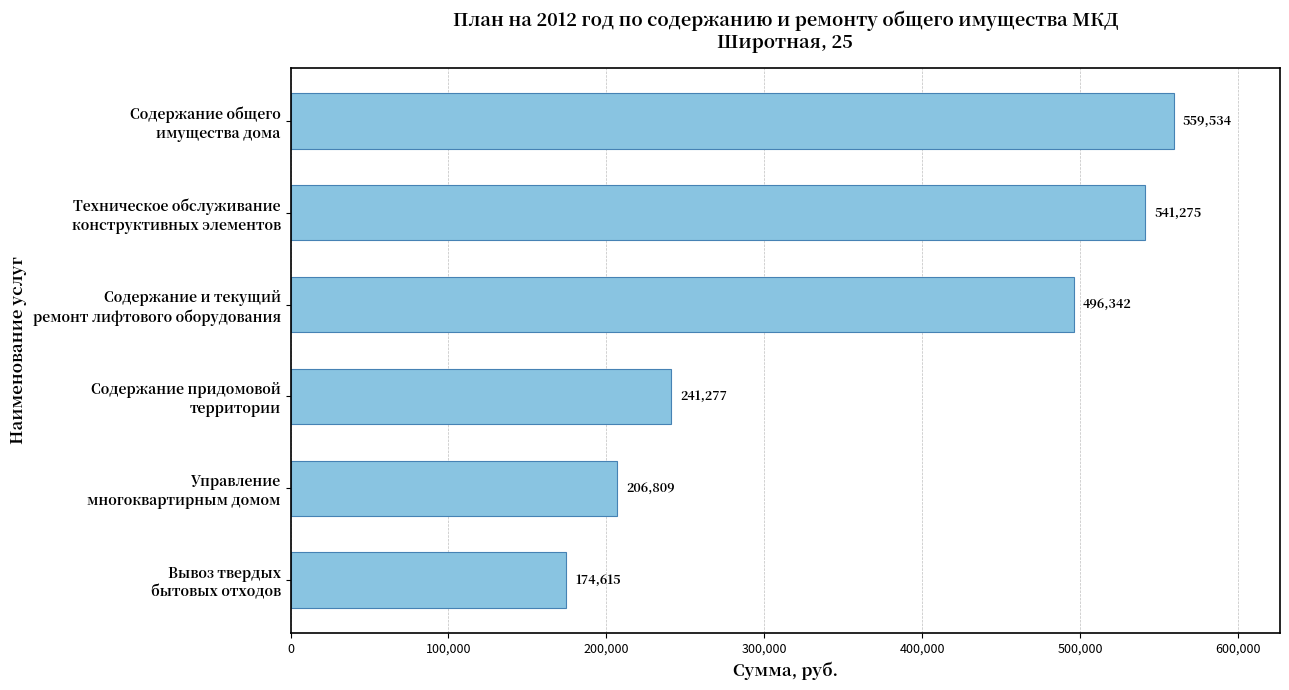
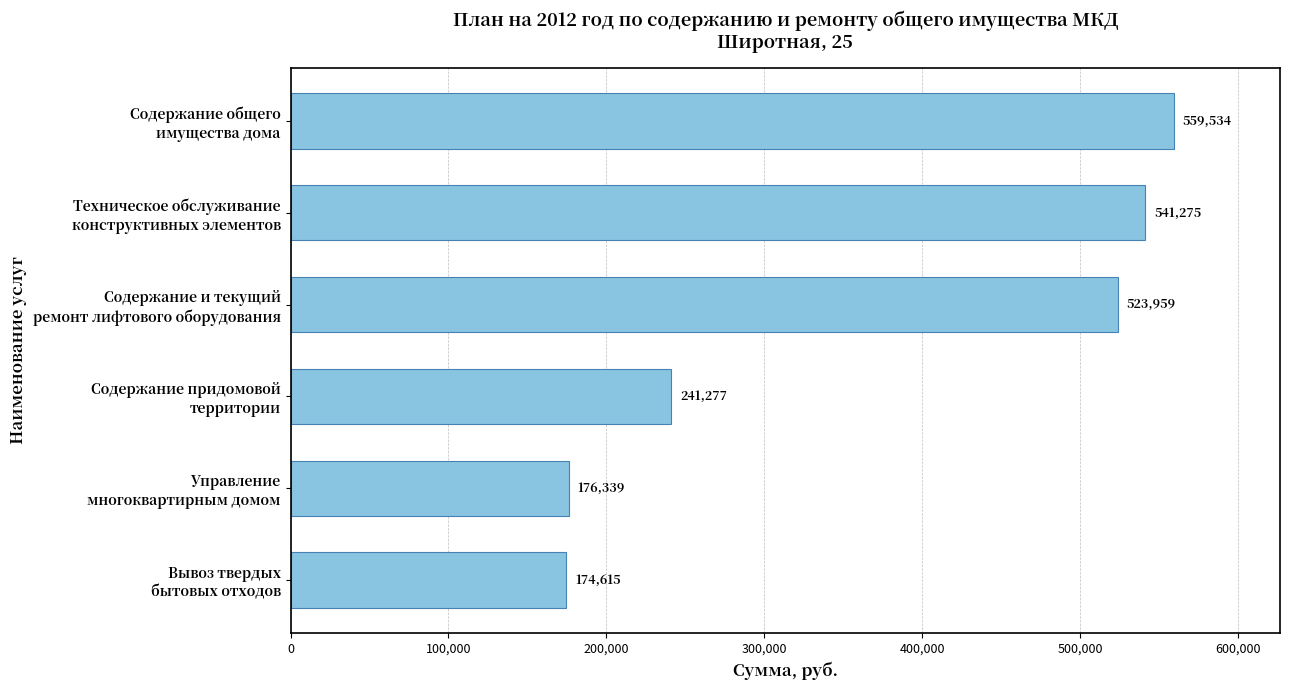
Содержание и текущий ремонт лифтового оборудования: 496,342 -> 523,959
Управление многоквартирным домом: 206,809 -> 176,339
